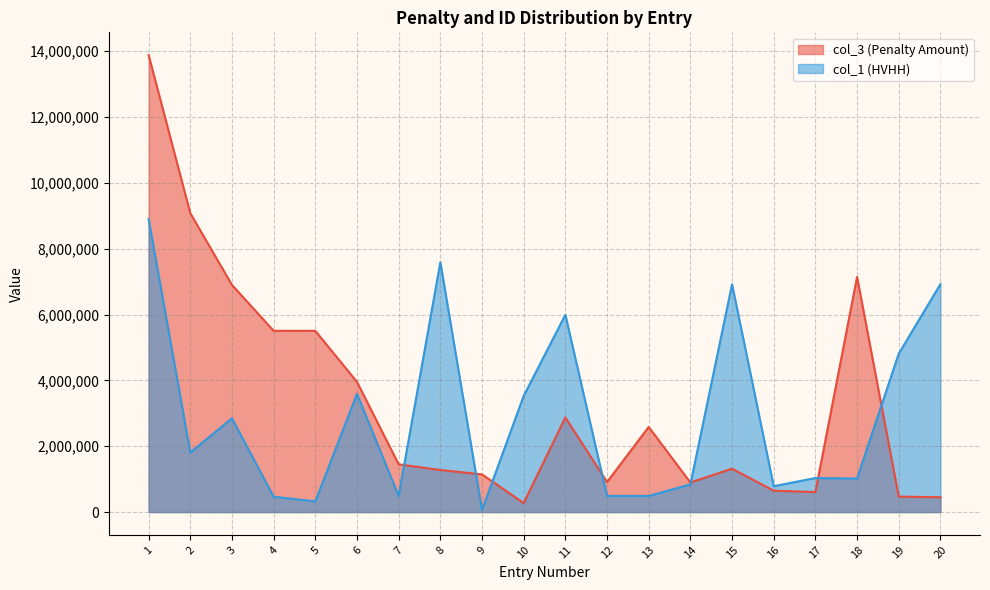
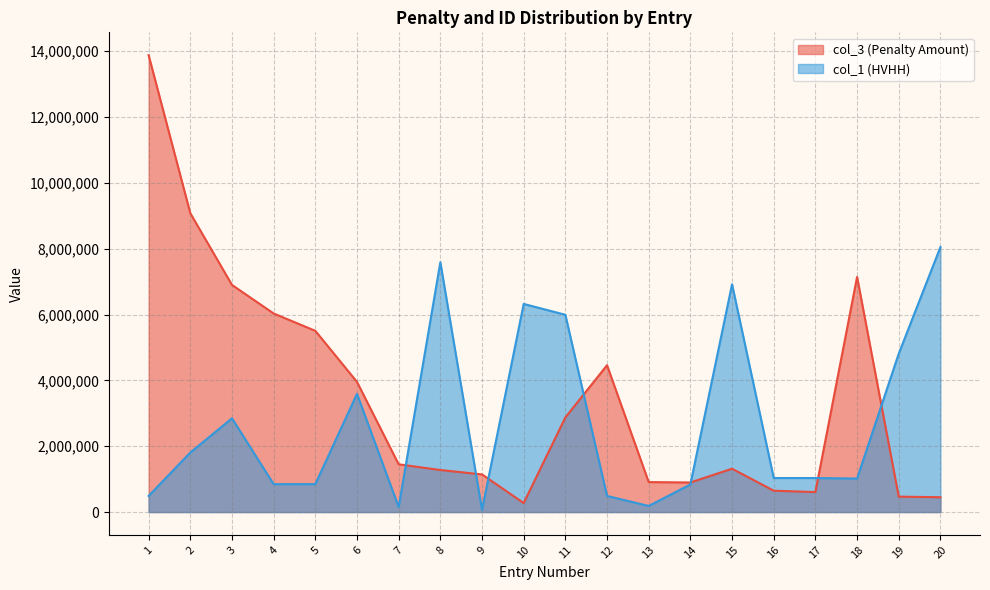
col_1 (HVHH), 1: 8,900,000 -> 500,000
col_3 (Penalty Amount), 4: 5,500,000 -> 6,000,000
col_1 (HVHH), 4: 500,000 -> 800,000
col_1 (HVHH), 5: 300,000 -> 800,000
col_1 (HVHH), 7: 500,000 -> 200,000
col_1 (HVHH), 10: 3,500,000 -> 6,300,000
col_3 (Penalty Amount), 12: 900,000 -> 4,500,000
col_3 (Penalty Amount), 13: 2,600,000 -> 900,000
col_1 (HVHH), 13: 500,000 -> 200,000
col_1 (HVHH), 16: 800,000 -> 1,000,000
col_1 (HVHH), 20: 6,900,000 -> 8,100,000
